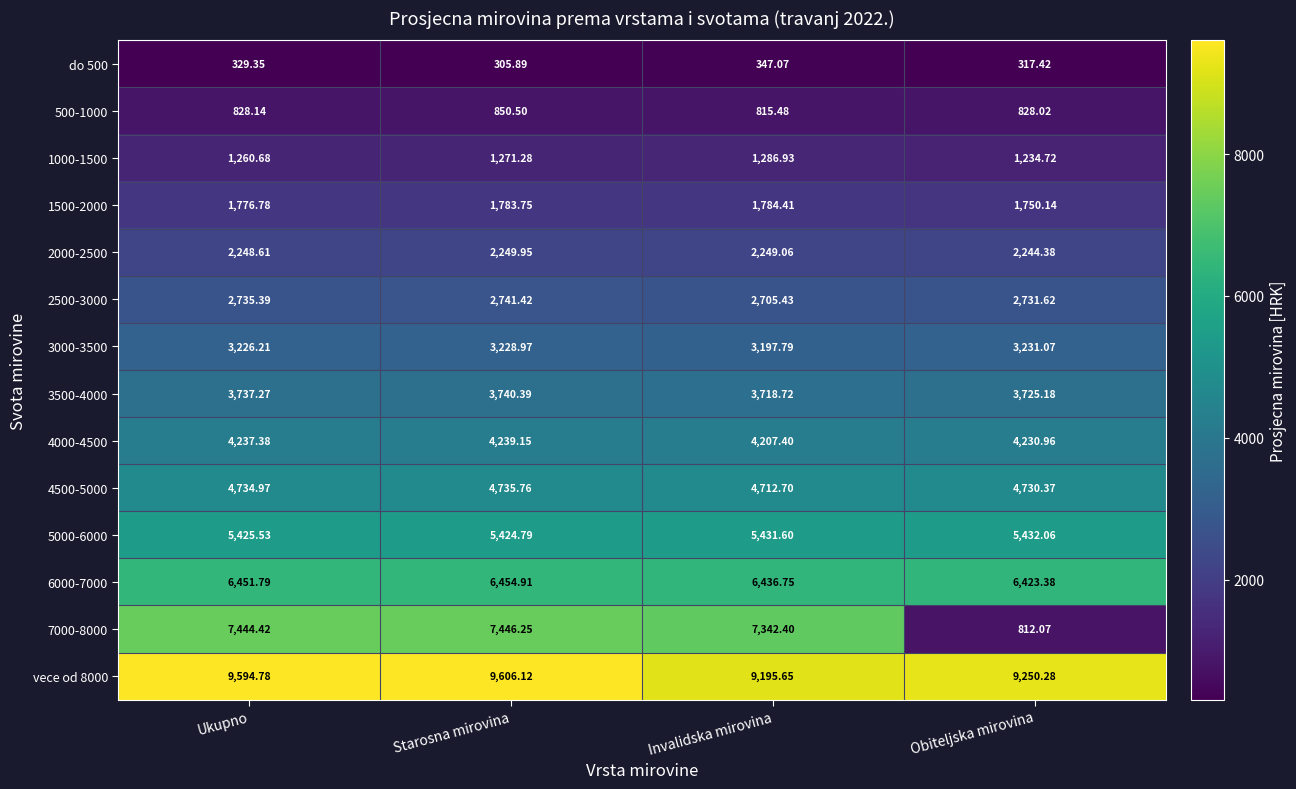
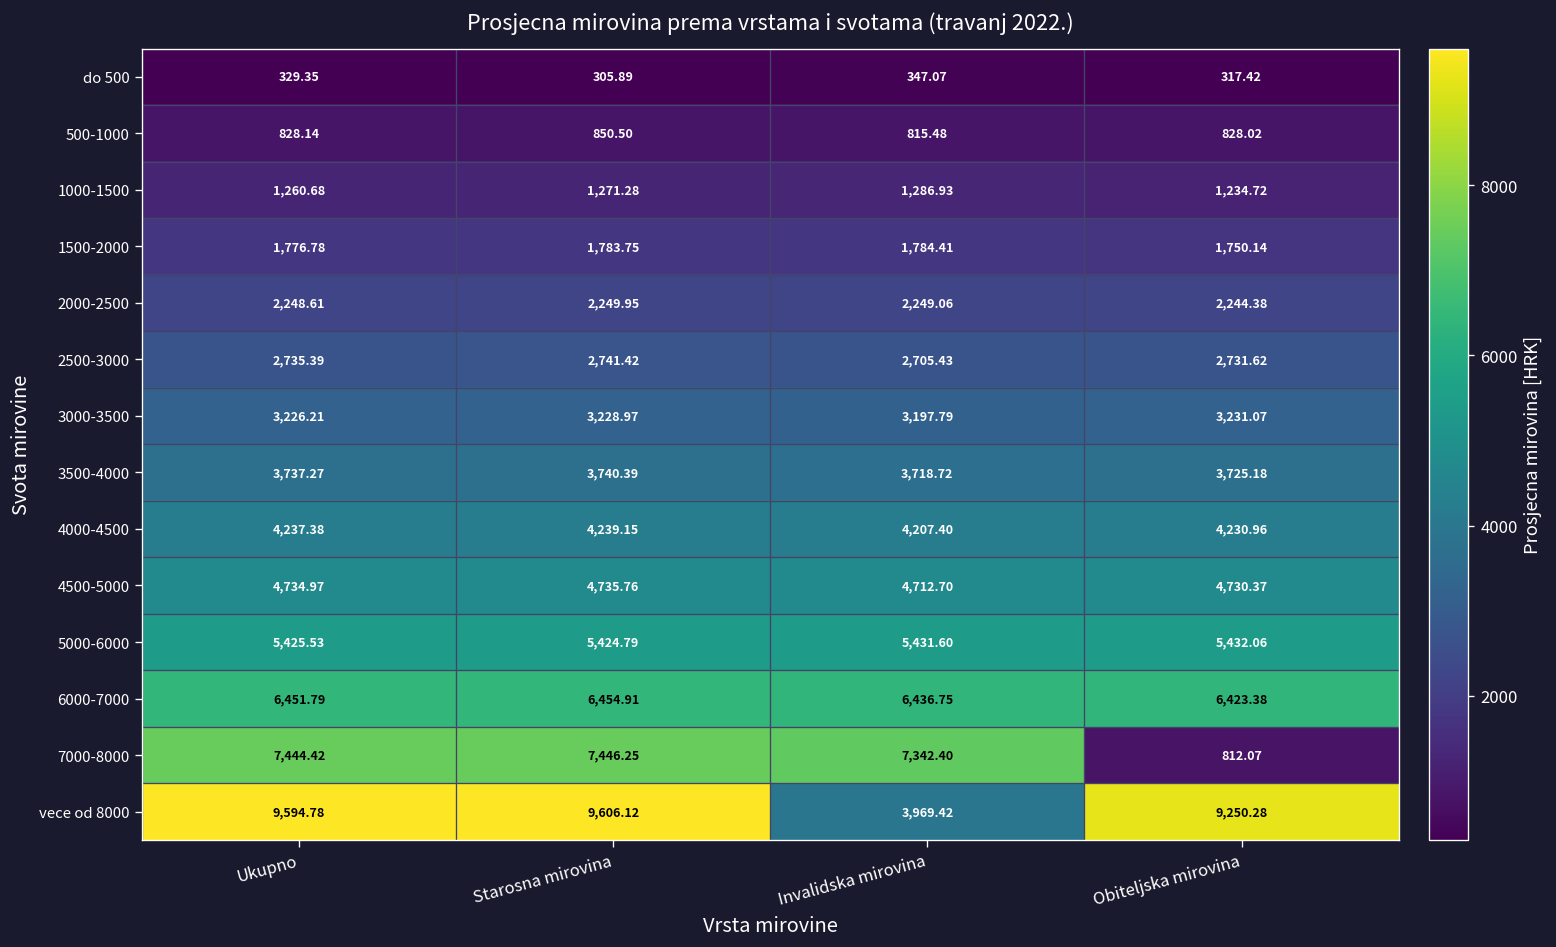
vece od 8000, Invalidska mirovina: 9,195.65 -> 3,969.42
